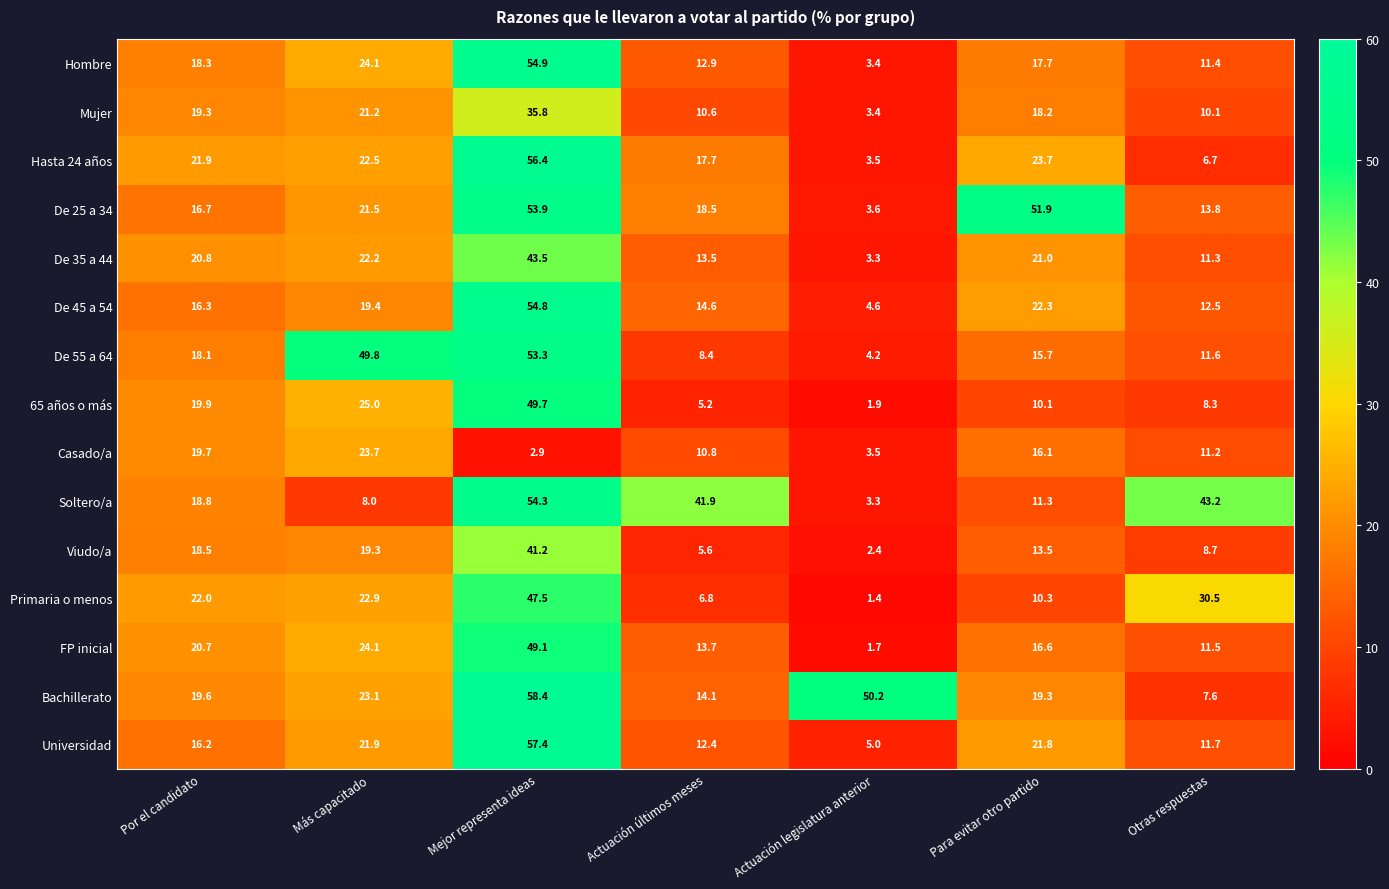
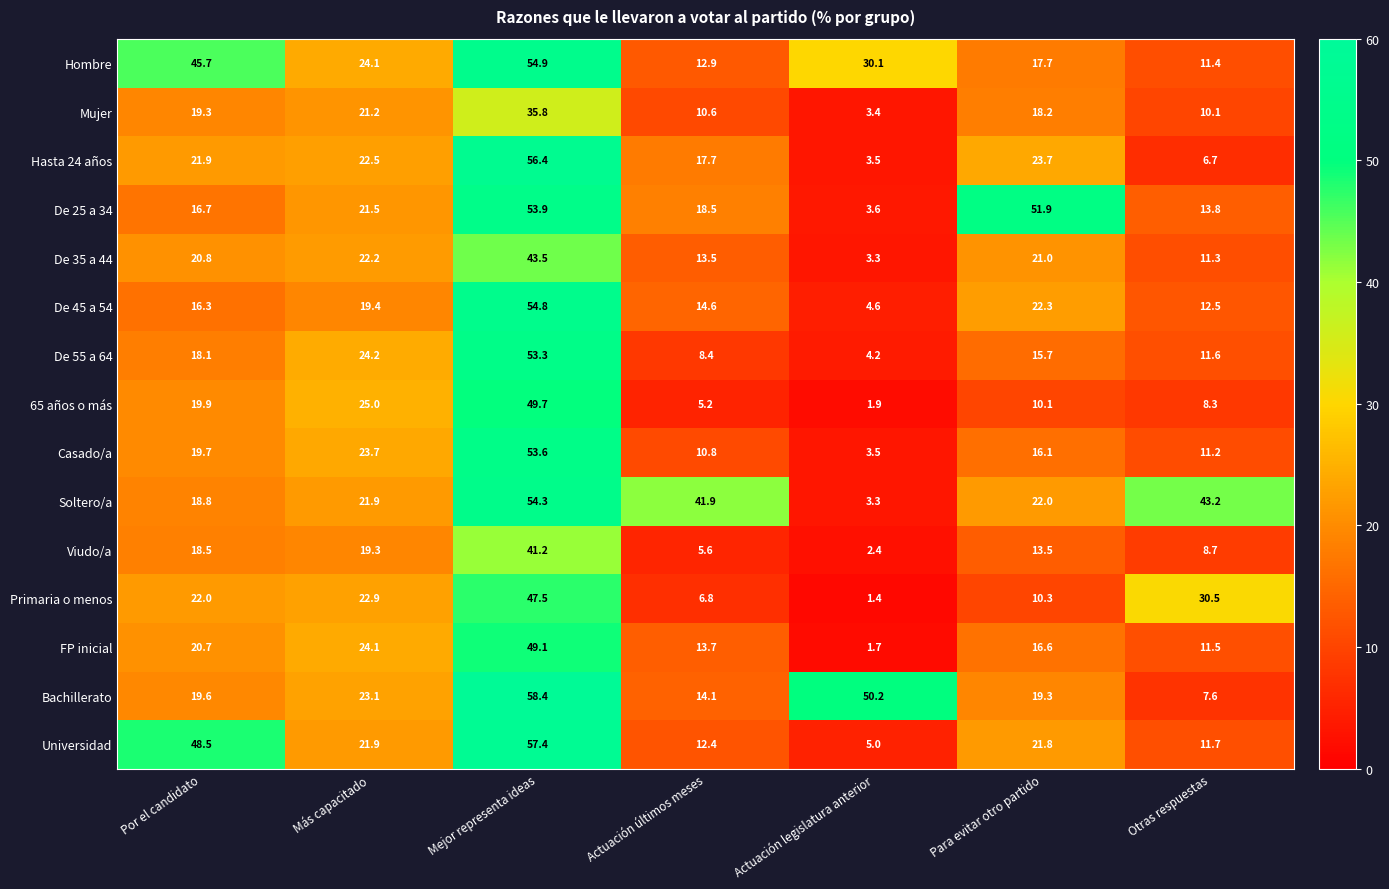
Hombre, Por el candidato: 18.3 -> 45.7
Hombre, Actuación legislatura anterior: 3.4 -> 30.1
De 55 a 64, Más capacitado: 49.8 -> 24.2
Casado/a, Mejor representa ideas: 2.9 -> 53.6
Soltero/a, Más capacitado: 8.0 -> 21.9
Soltero/a, Para evitar otro partido: 11.3 -> 22.0
Universidad, Por el candidato: 16.2 -> 48.5
